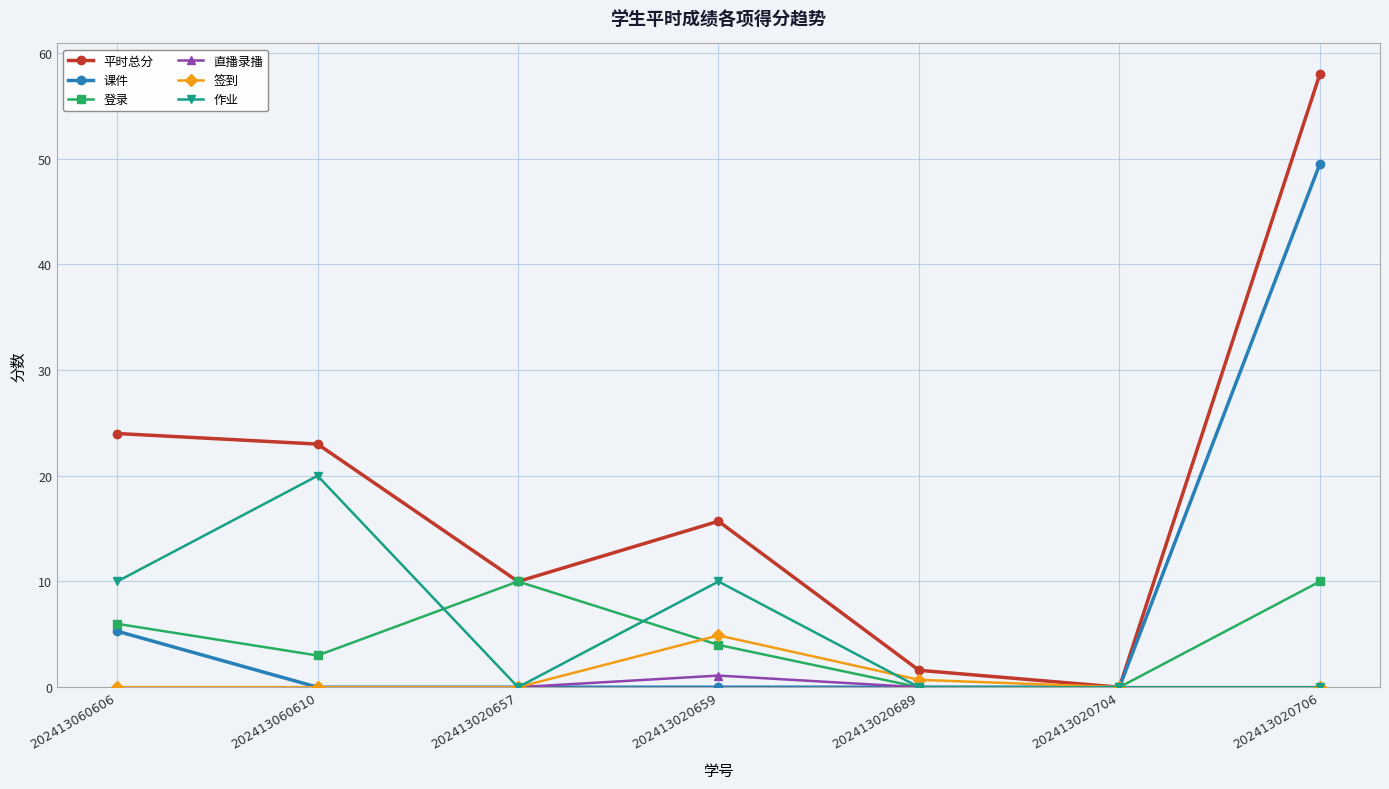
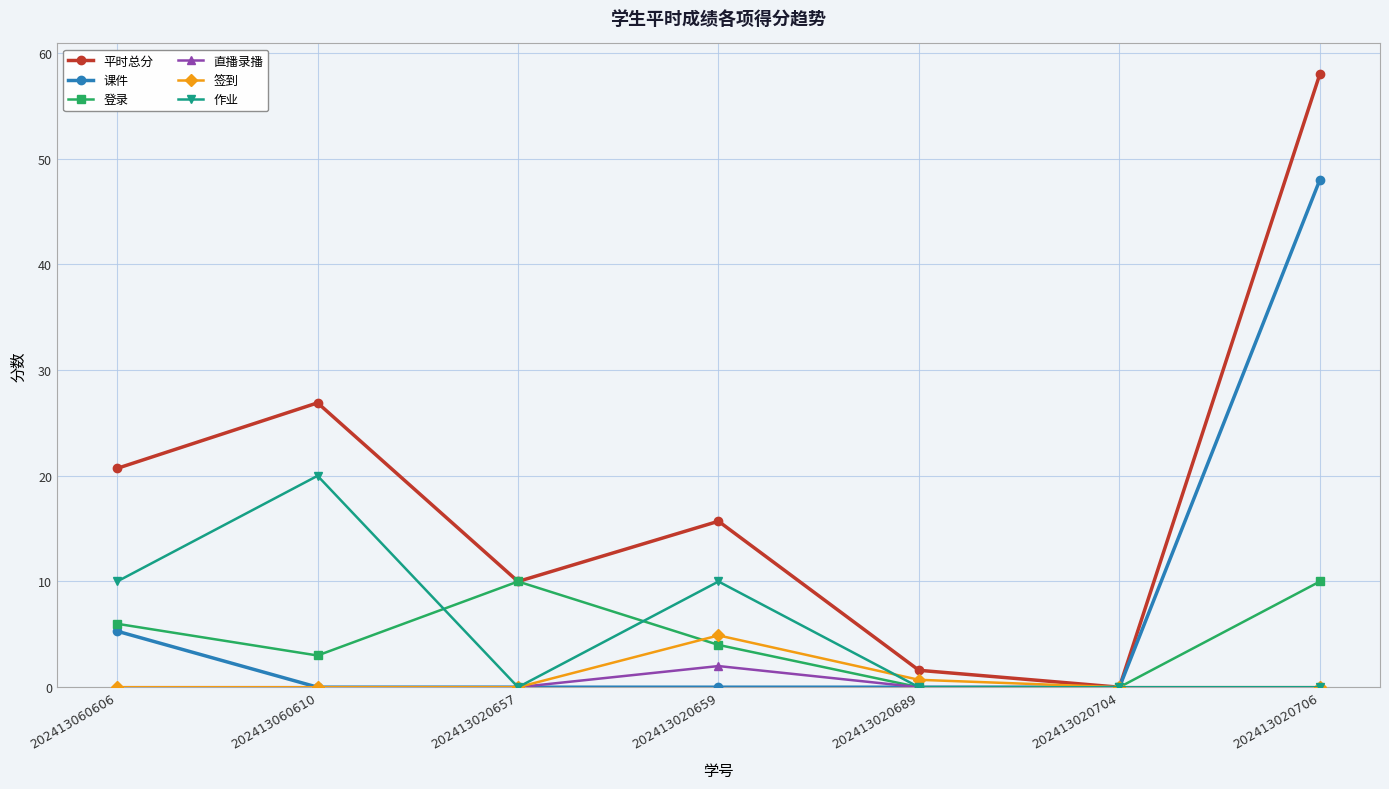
平时总分, 202413060606: 24.0 -> 20.7
平时总分, 202413060610: 23.0 -> 26.9
直播录播, 202413020659: 1.1 -> 2.0
课件, 202413020706: 49.5 -> 48.0
